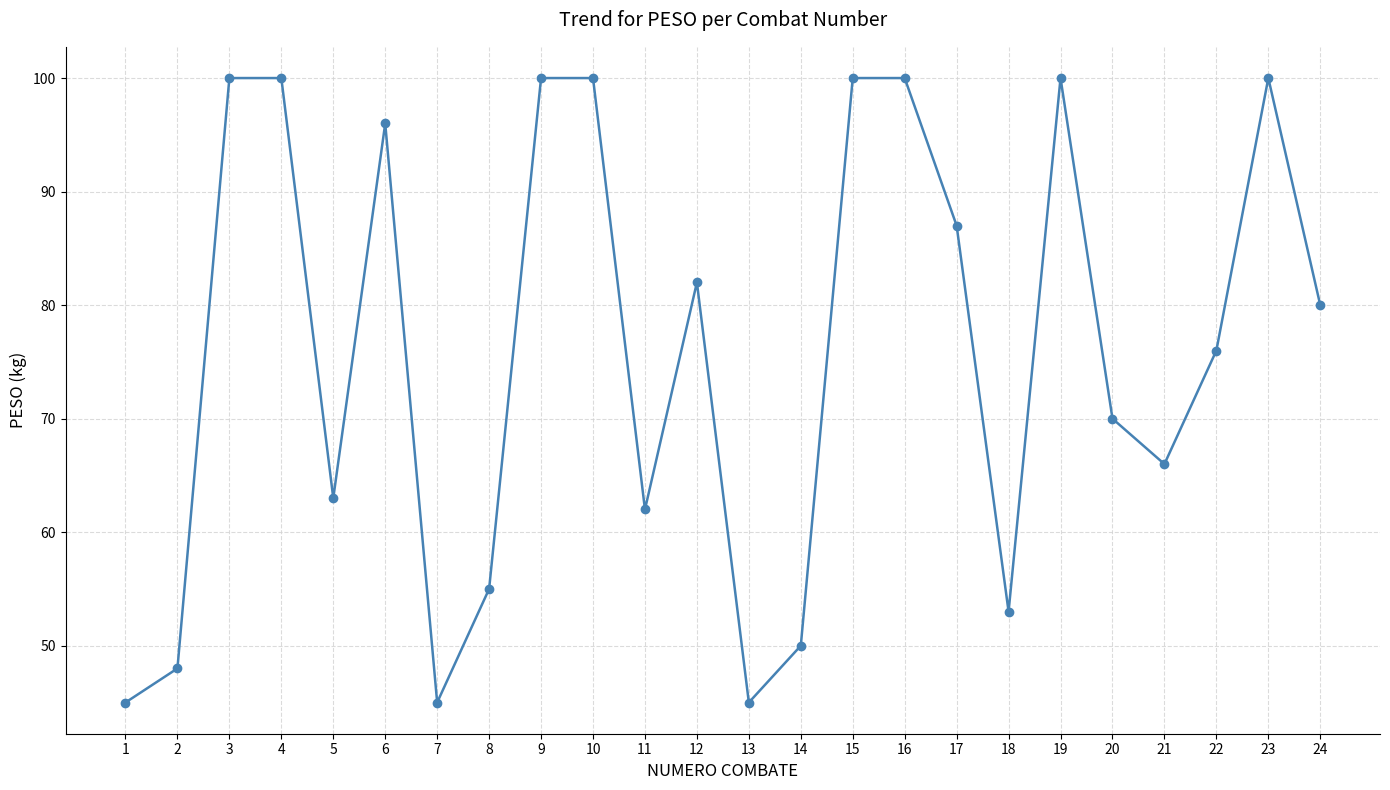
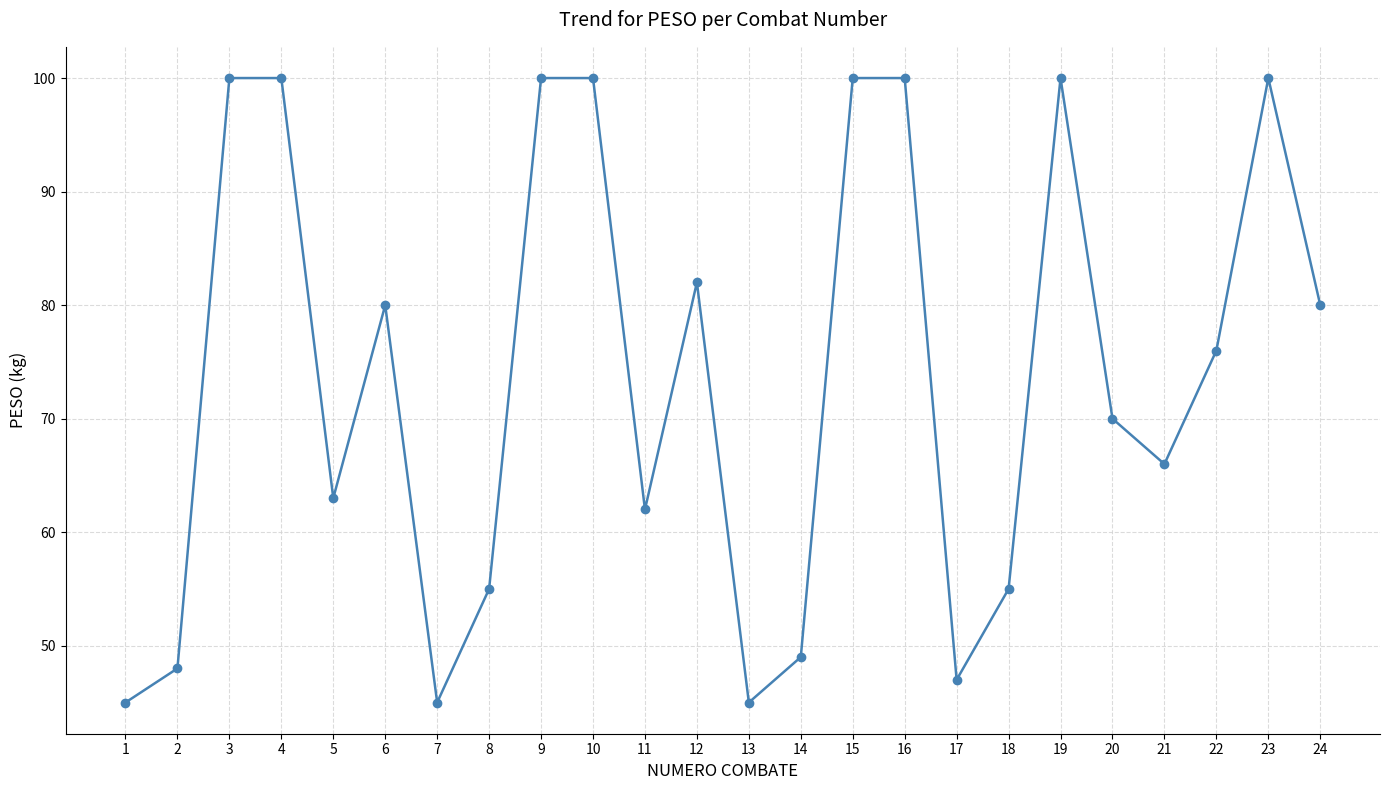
6: 96 -> 80
14: 50 -> 49
17: 87 -> 47
18: 53 -> 55
